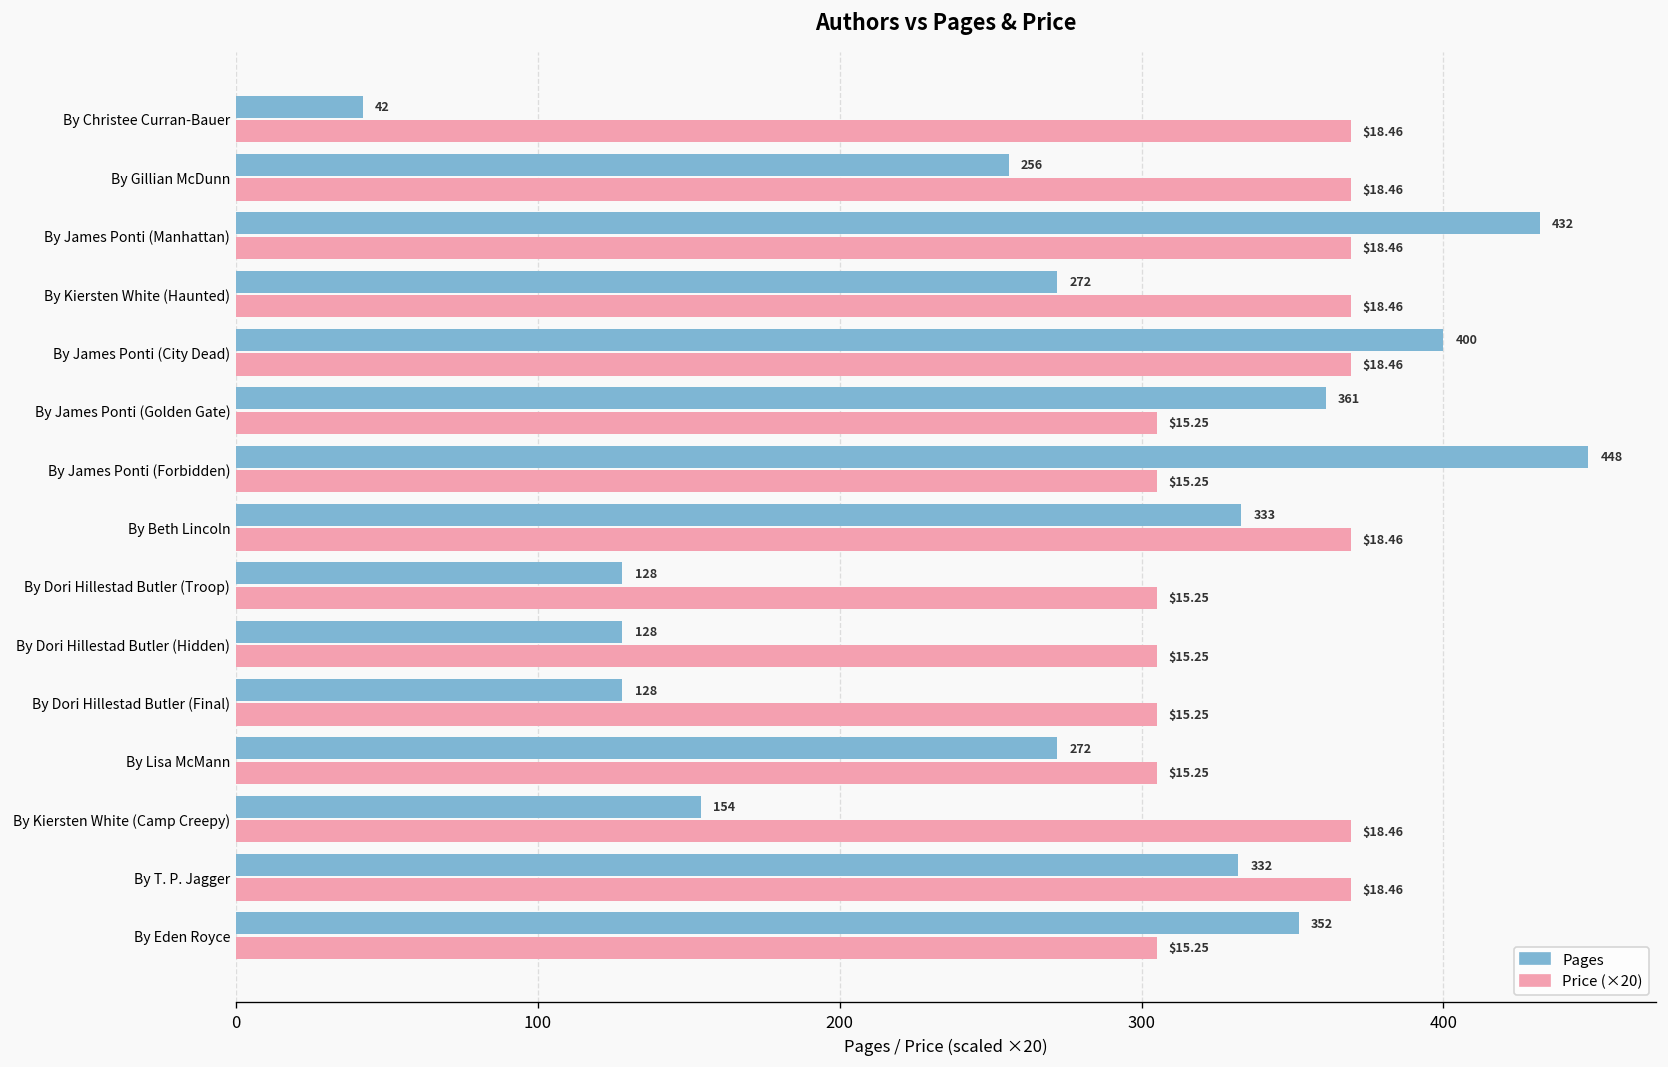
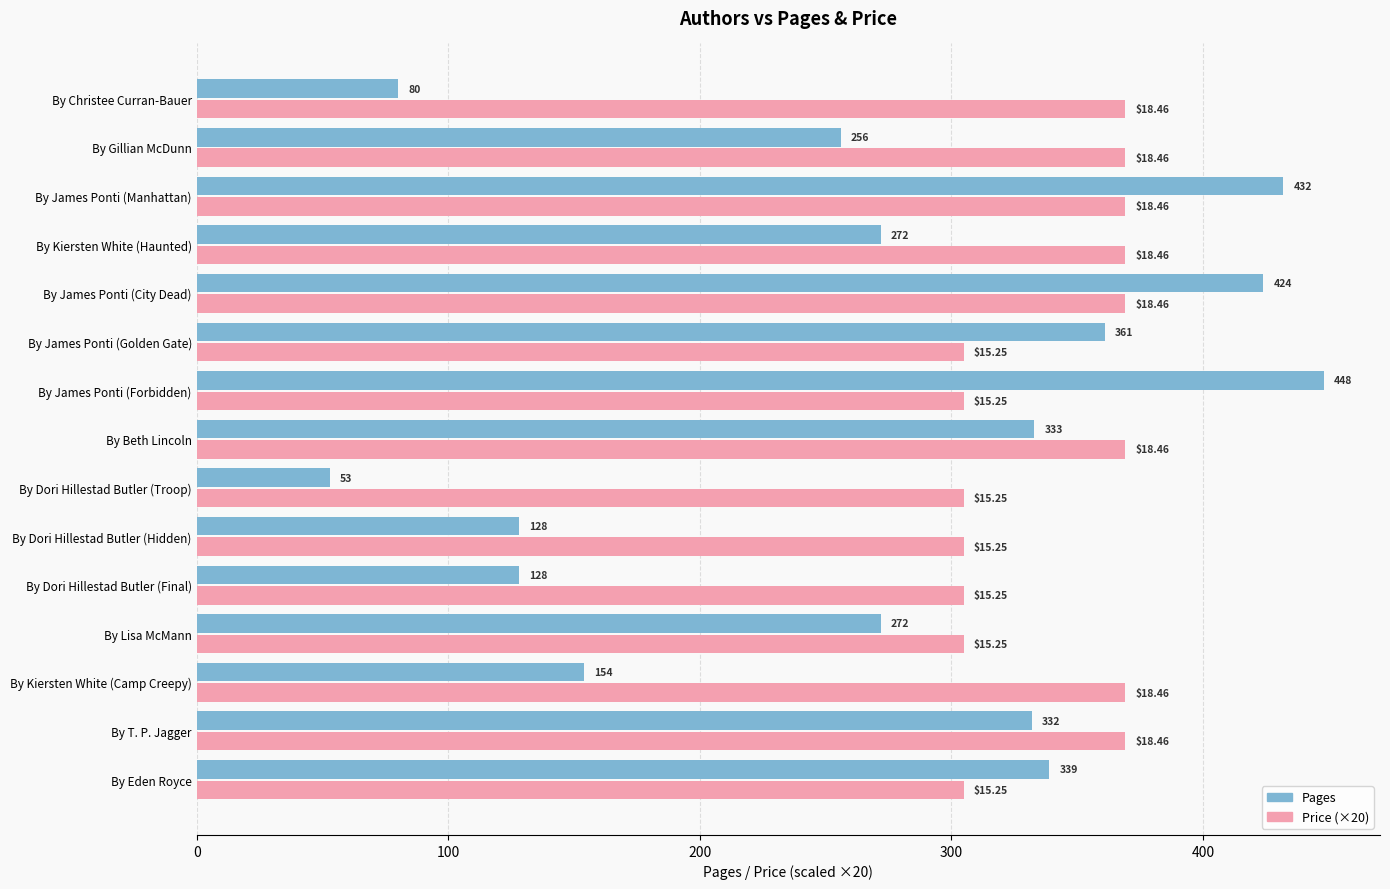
Pages, By Christee Curran-Bauer: 42 -> 80
Pages, By James Ponti (City Dead): 400 -> 424
Pages, By Dori Hillestad Butler (Troop): 128 -> 53
Pages, By Eden Royce: 352 -> 339
